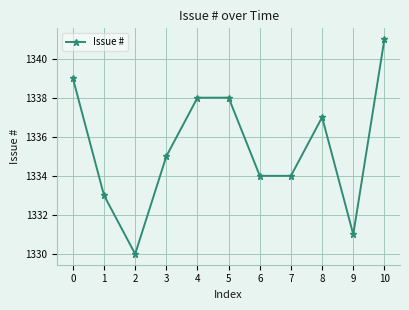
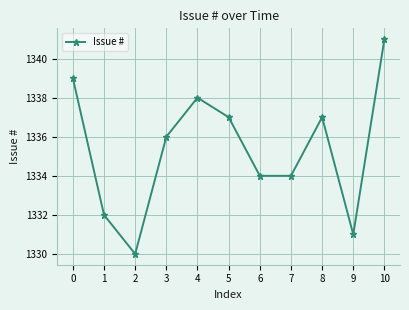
1: 1333 -> 1332
3: 1335 -> 1336
5: 1338 -> 1337
